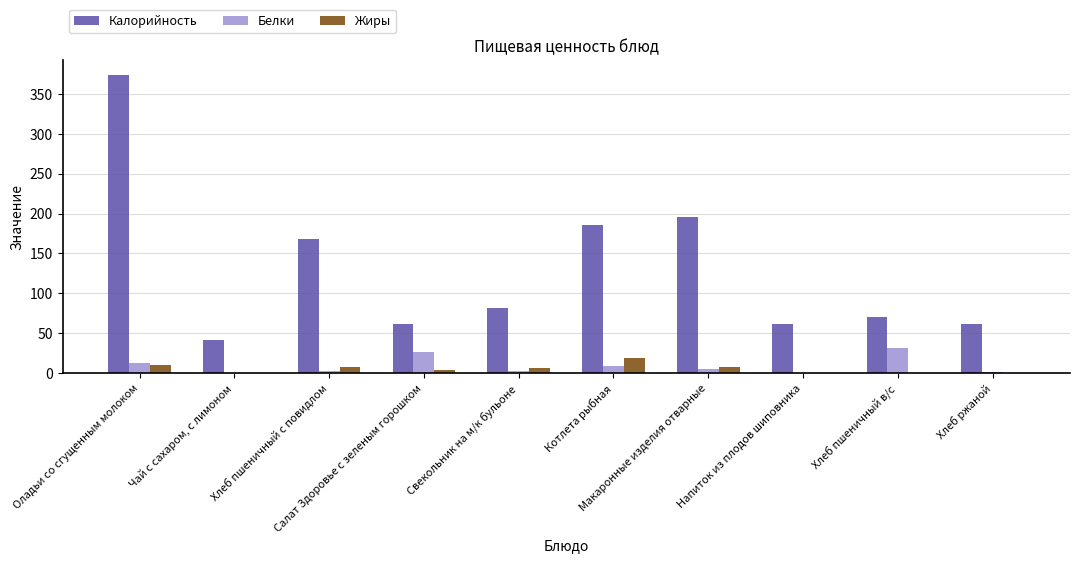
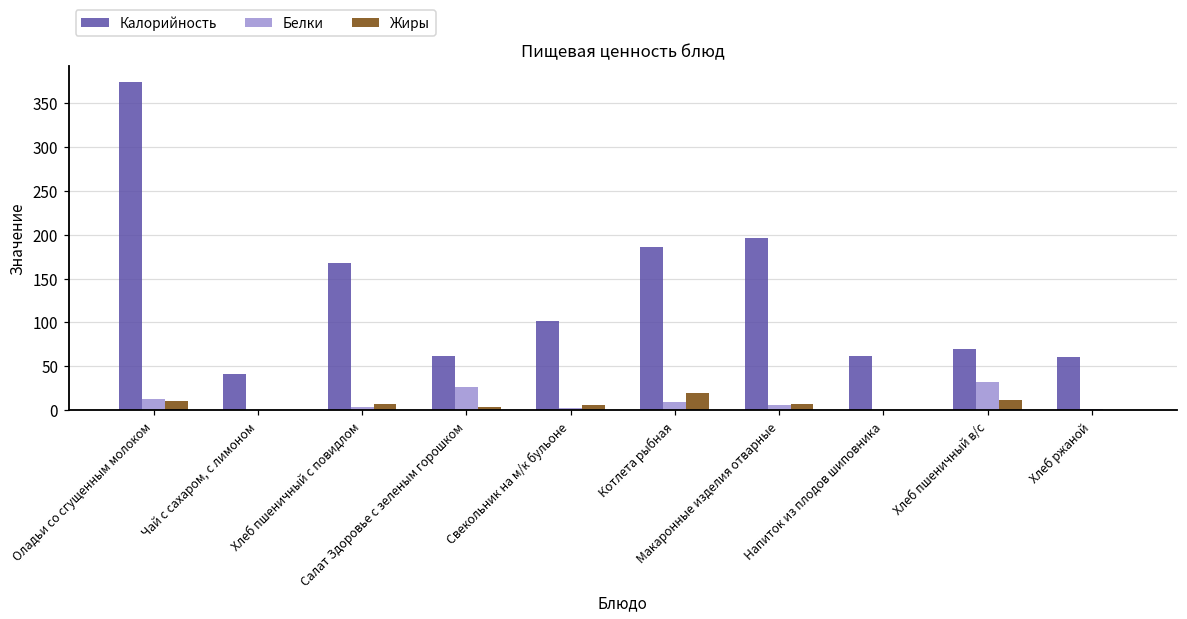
Калорийность, Свекольник на м/к бульоне: 80 -> 100
Жиры, Хлеб пшеничный в/с: 0 -> 10
